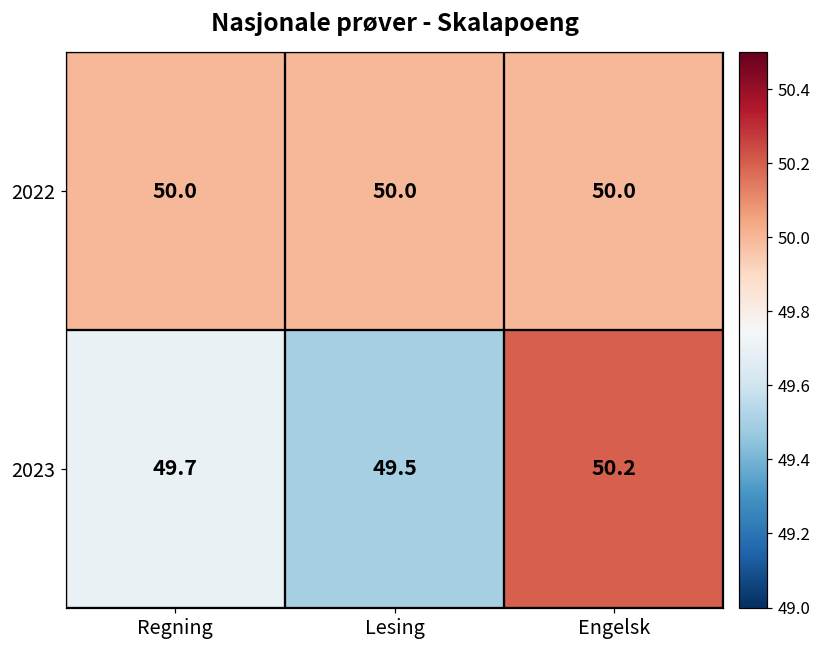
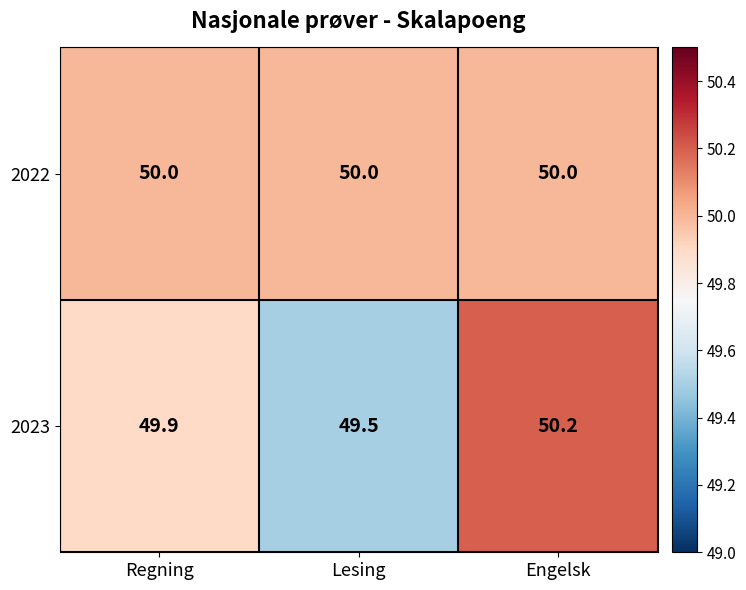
2023, Regning: 49.7 -> 49.9
